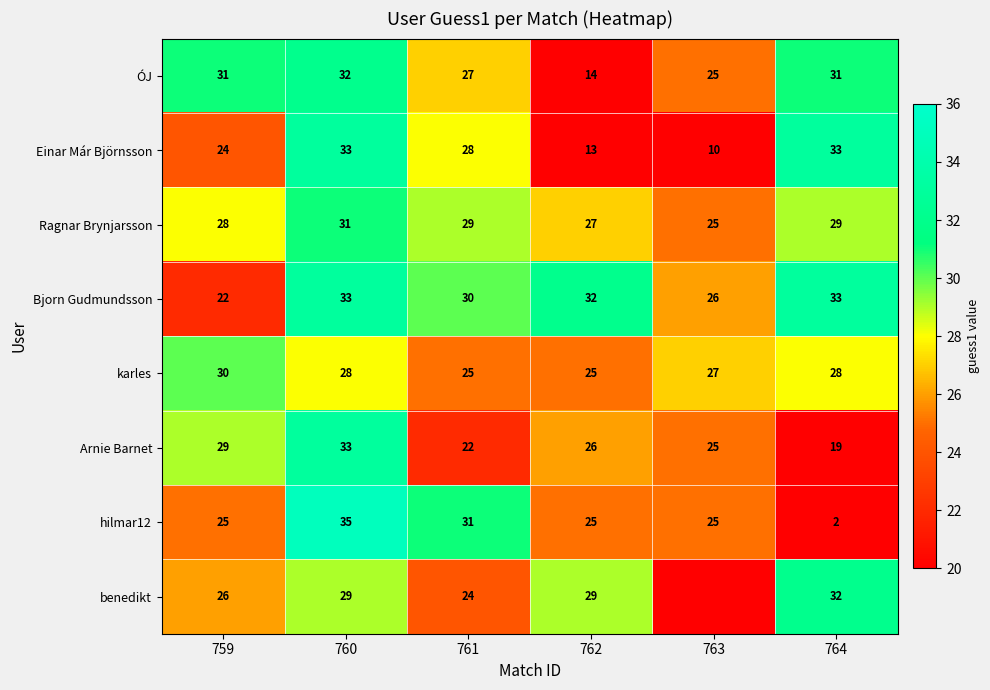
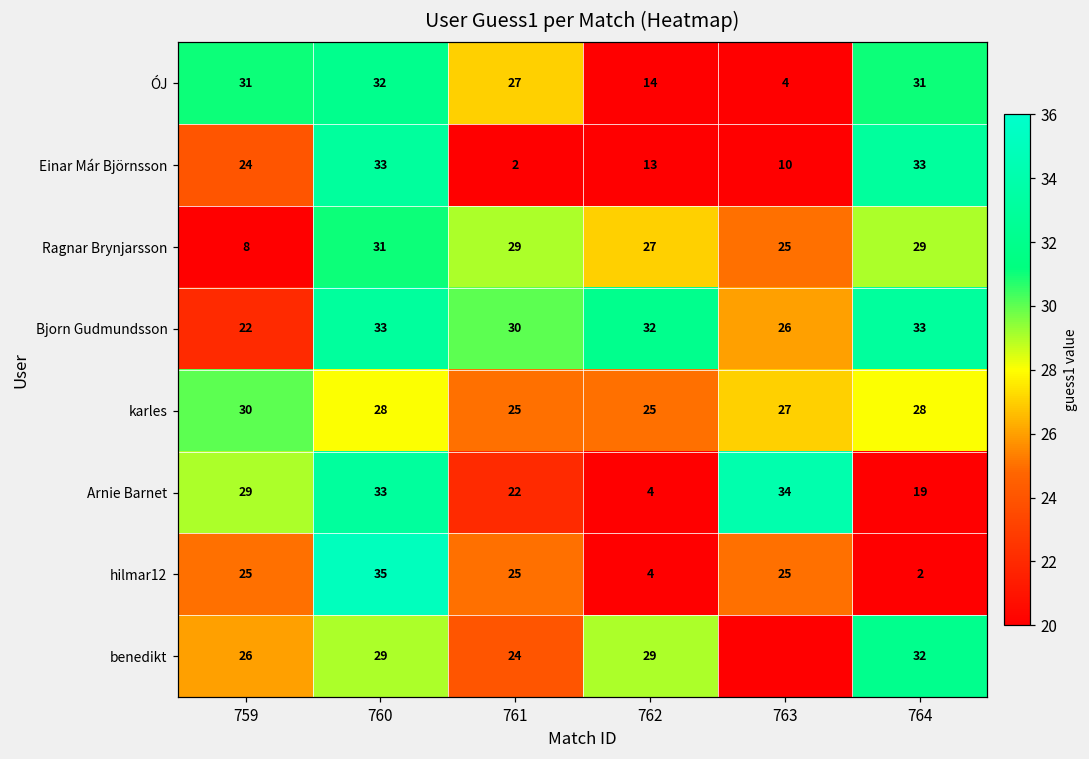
ÓJ, 763: 25 -> 4
Einar Már Björnsson, 761: 28 -> 2
Ragnar Brynjarsson, 759: 28 -> 8
Arnie Barnet, 762: 26 -> 4
Arnie Barnet, 763: 25 -> 34
hilmar12, 761: 31 -> 25
hilmar12, 762: 25 -> 4
